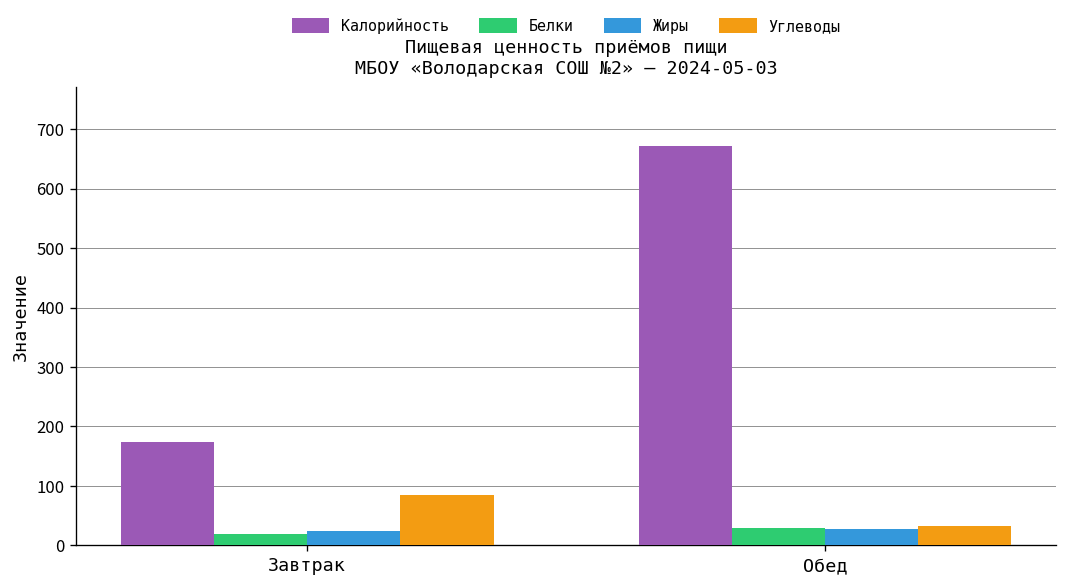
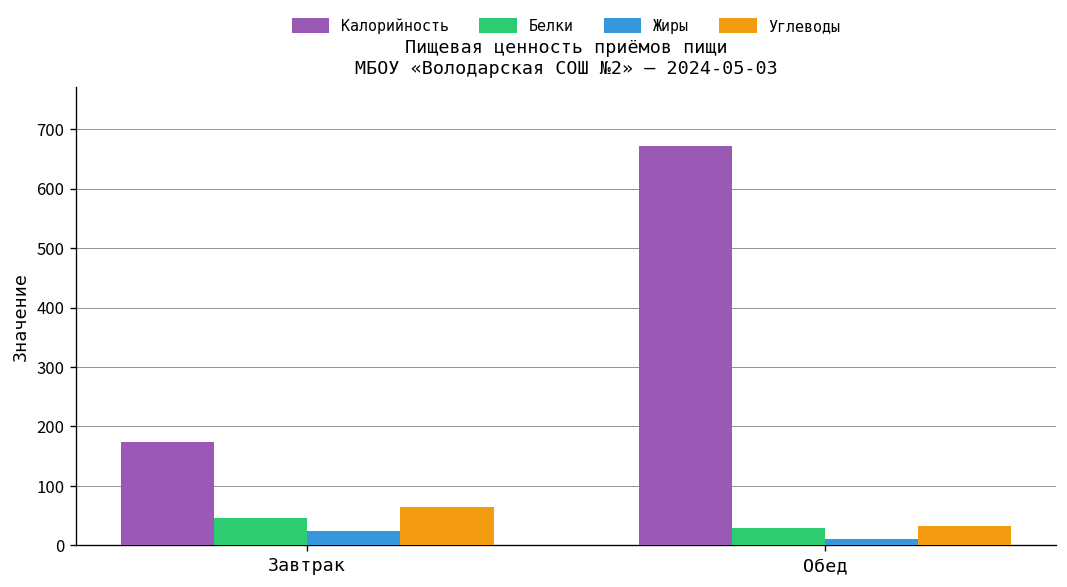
Белки, Завтрак: 20 -> 50
Углеводы, Завтрак: 80 -> 60
Жиры, Обед: 30 -> 10
